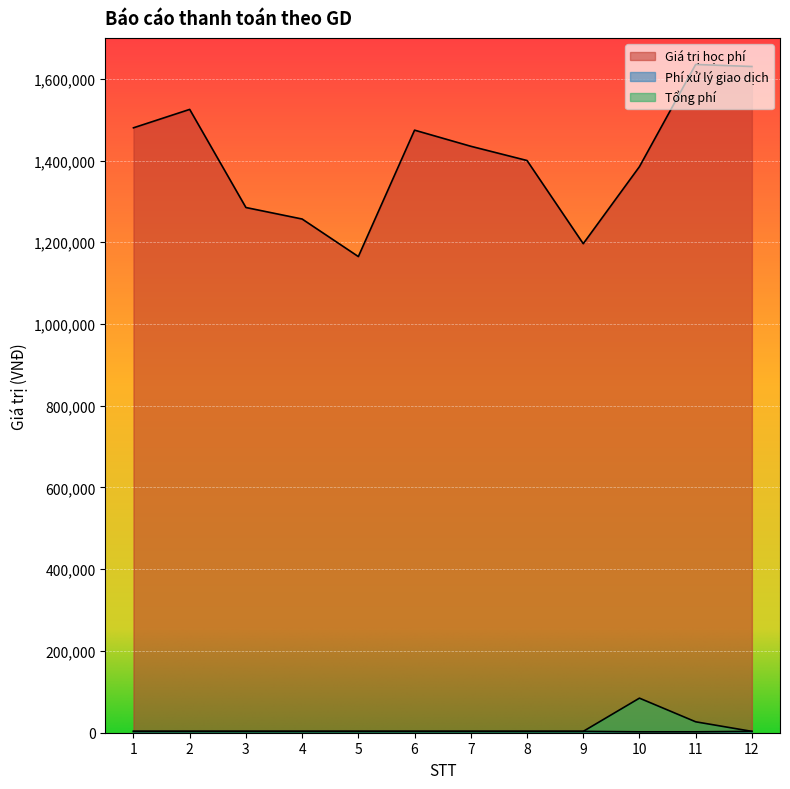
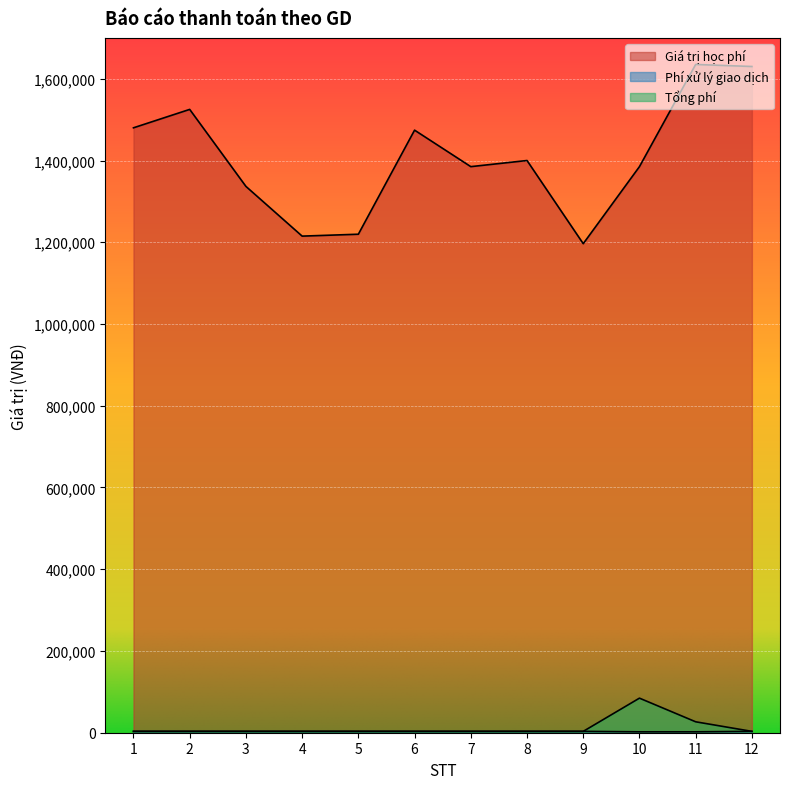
Giá trị học phí, 3: 1,290,000 -> 1,340,000
Giá trị học phí, 4: 1,260,000 -> 1,220,000
Giá trị học phí, 5: 1,170,000 -> 1,220,000
Giá trị học phí, 7: 1,430,000 -> 1,390,000
